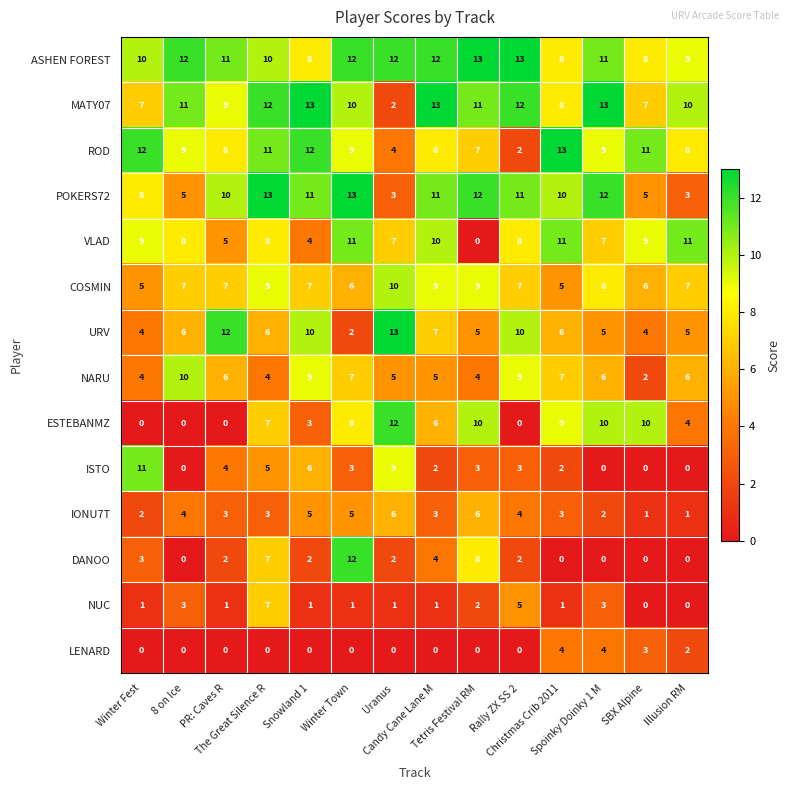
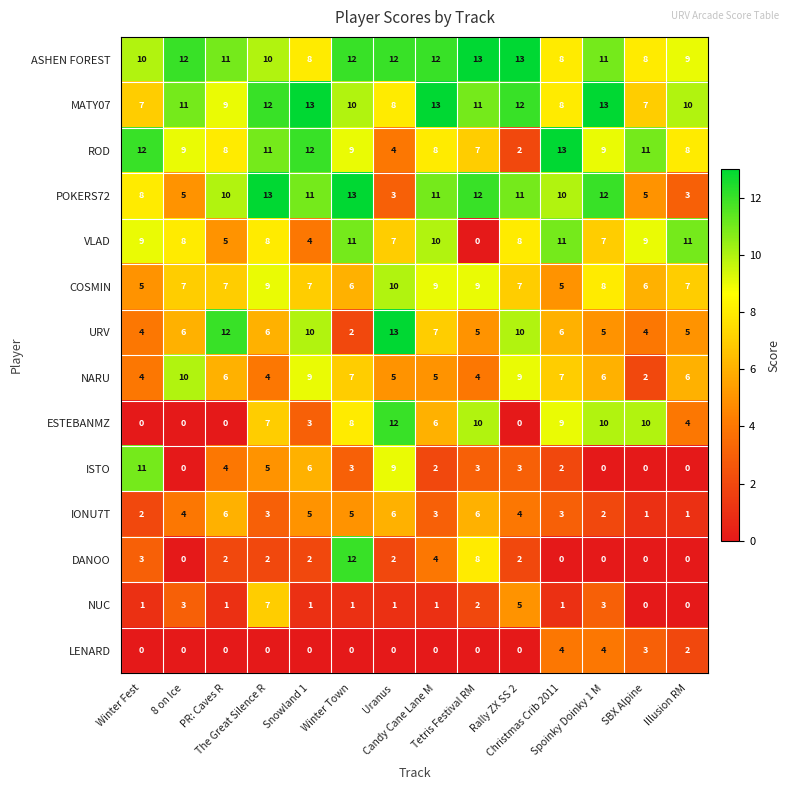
MATY07, Uranus: 2 -> 8
IONU7T, PR: Caves R: 3 -> 6
DANOO, The Great Silence R: 7 -> 2
